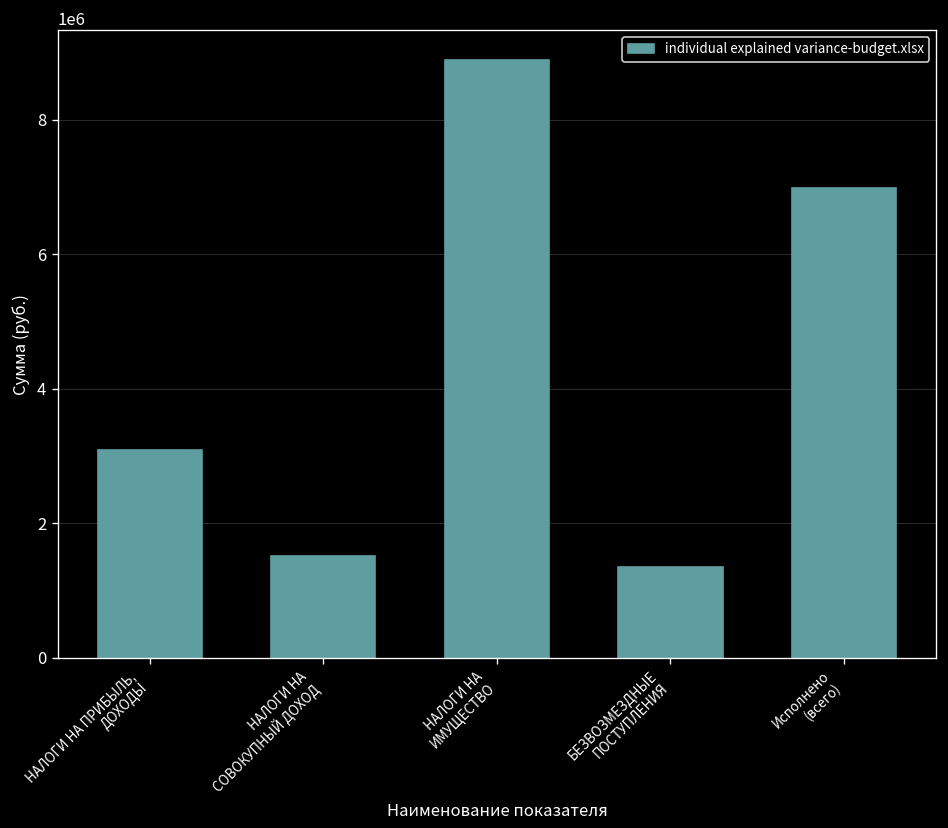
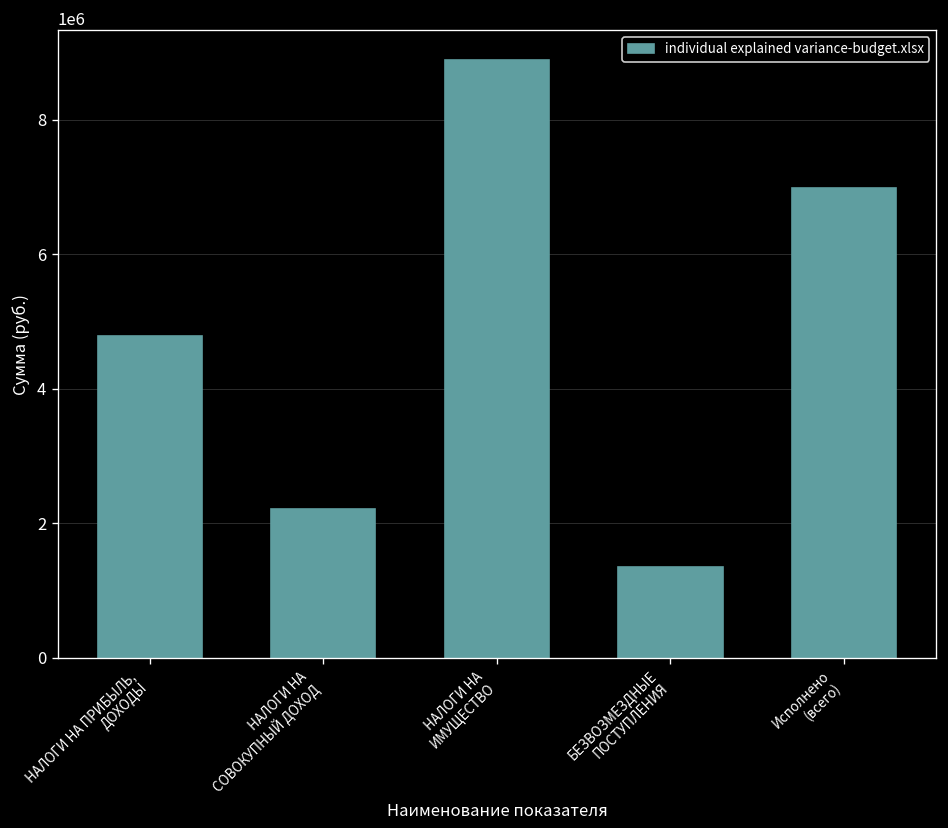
НАЛОГИ НА ПРИБЫЛЬ, ДОХОДЫ: 3100000 -> 4800000
НАЛОГИ НА СОВОКУПНЫЙ ДОХОД: 1500000 -> 2200000
